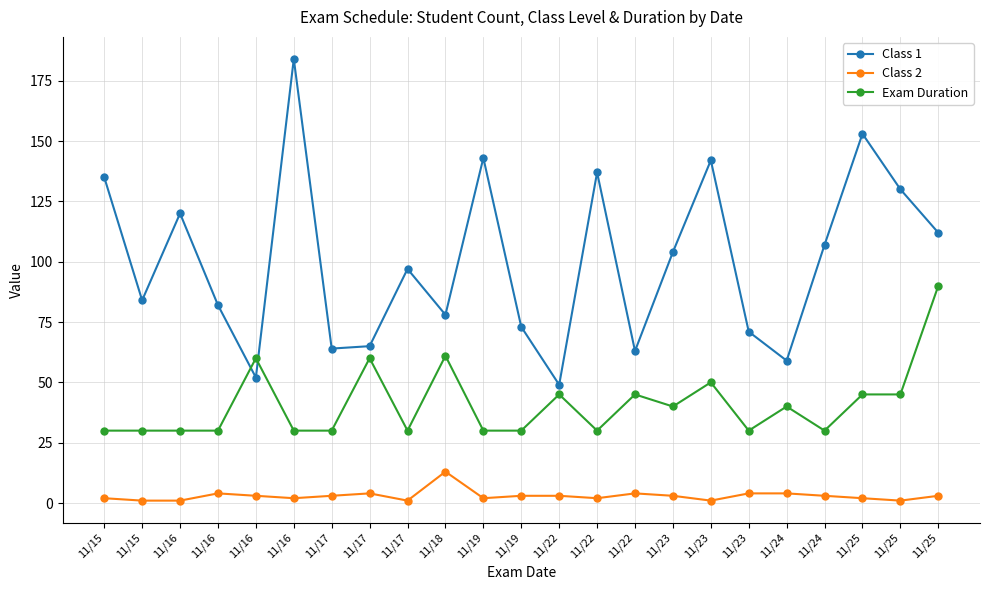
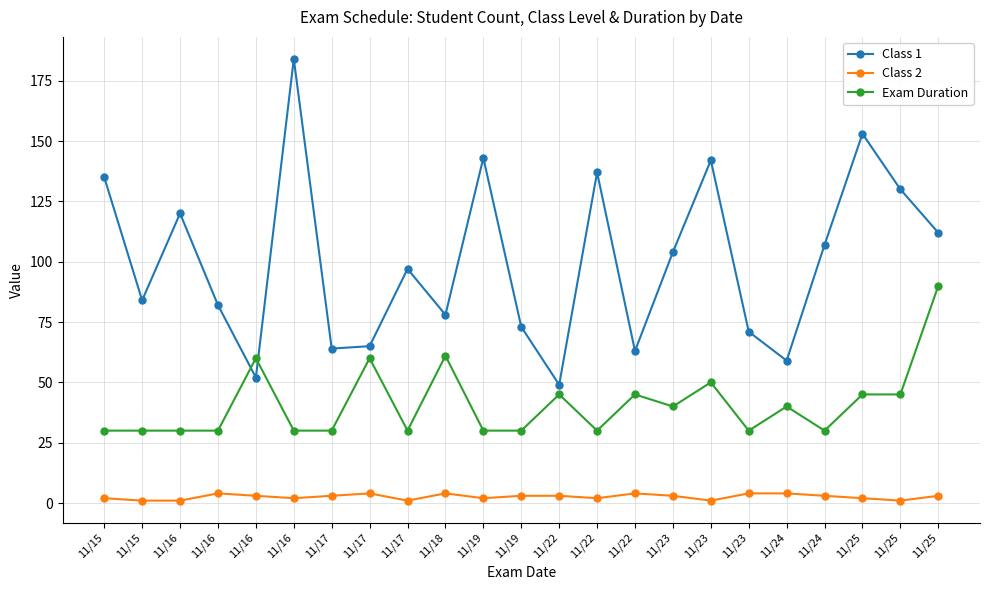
Class 2, 11/18: 13 -> 4
